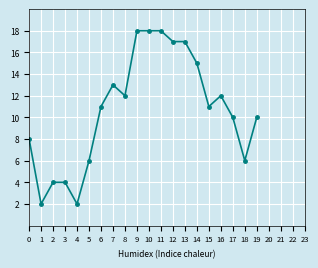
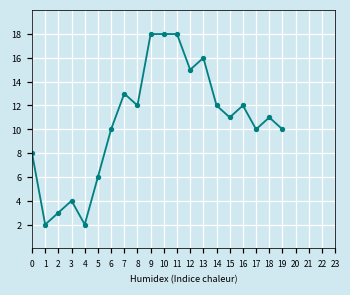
2: 4 -> 3
6: 11 -> 10
12: 17 -> 15
13: 17 -> 16
14: 15 -> 12
18: 6 -> 11
